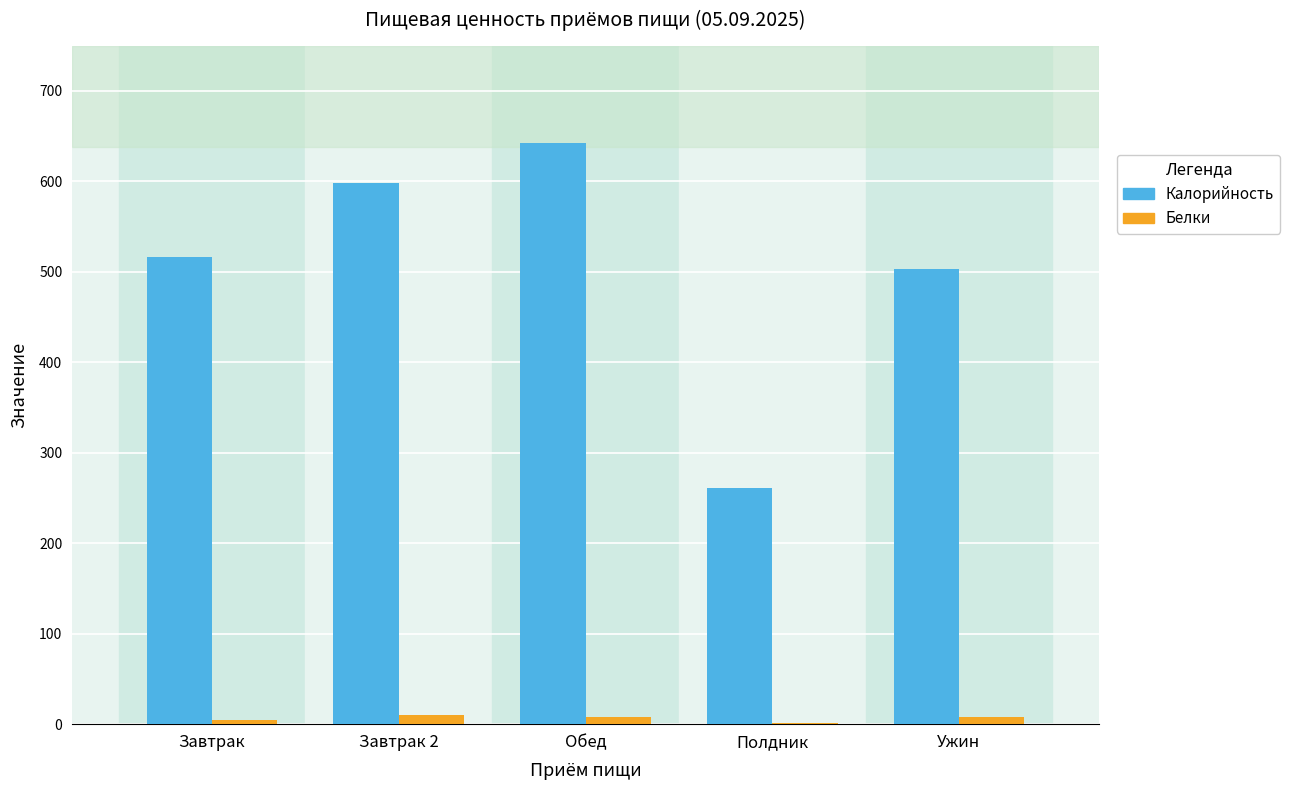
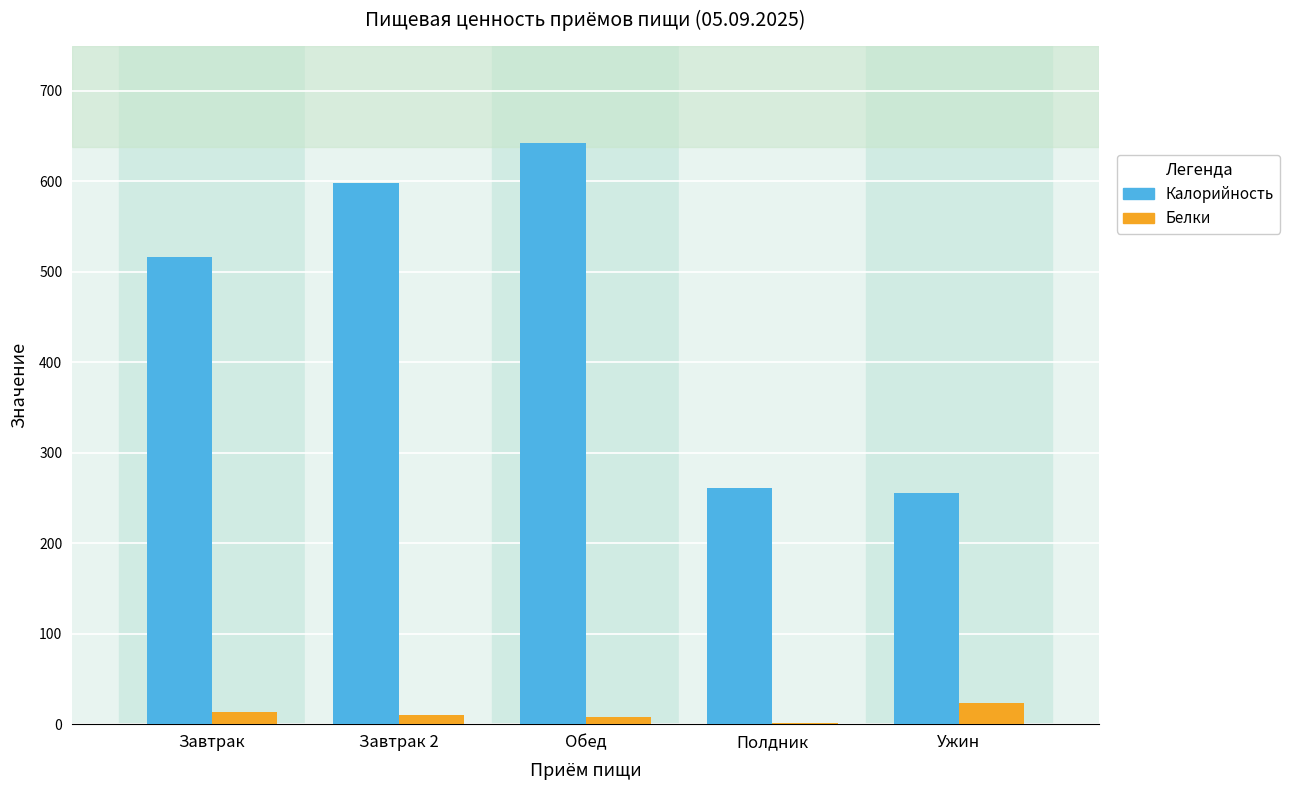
Белки, Завтрак: 0 -> 10
Калорийность, Ужин: 500 -> 260
Белки, Ужин: 10 -> 20
